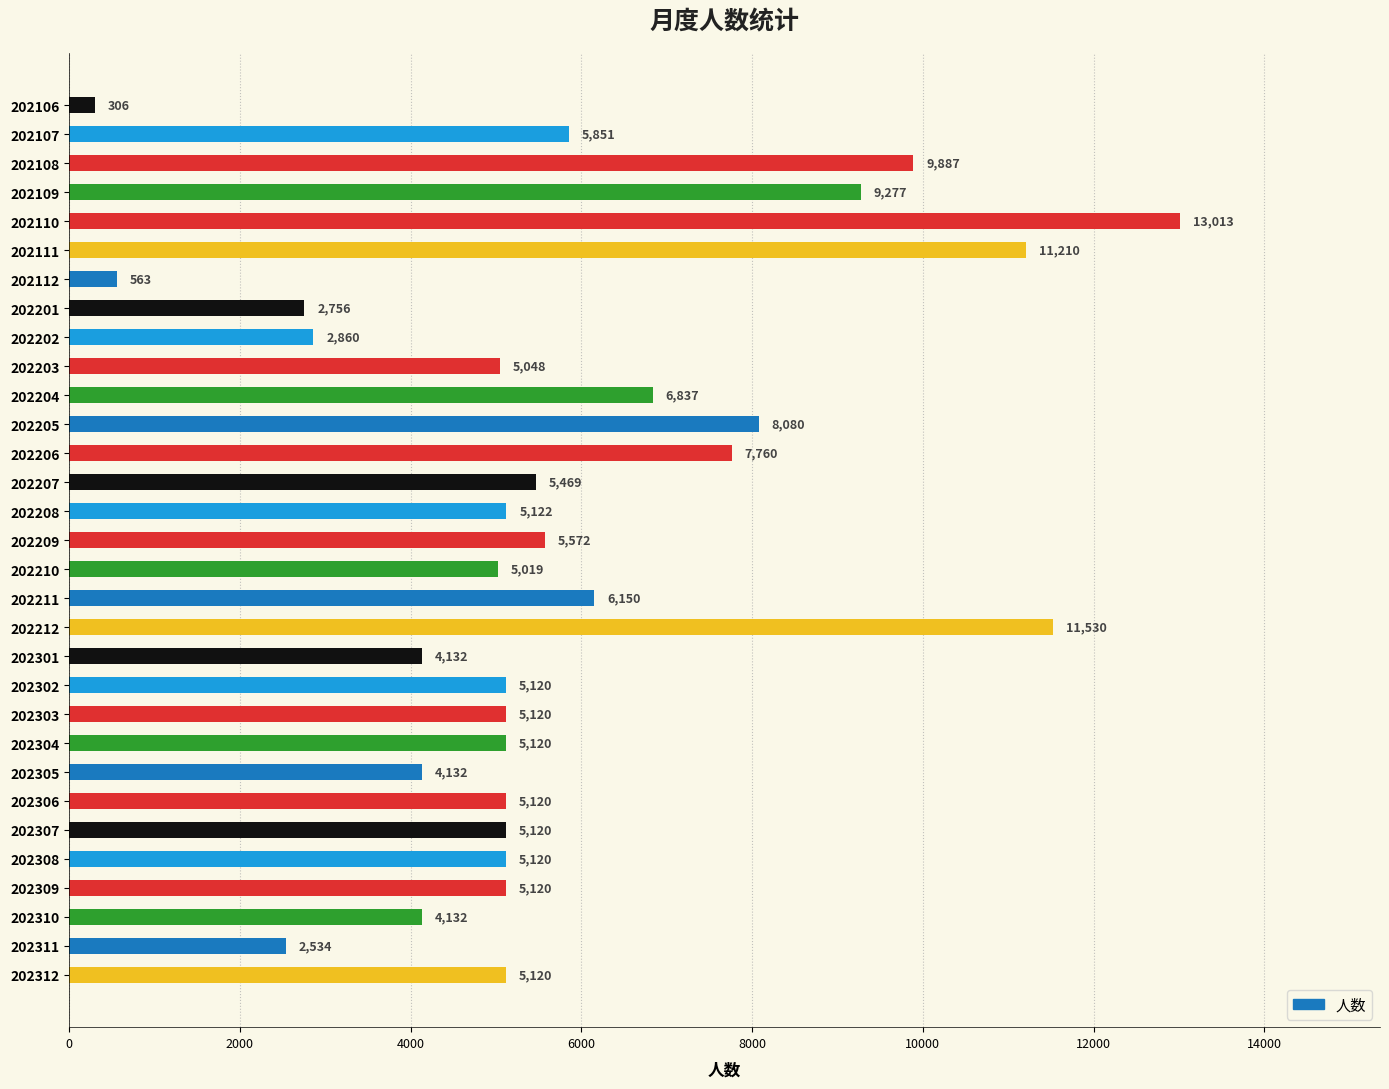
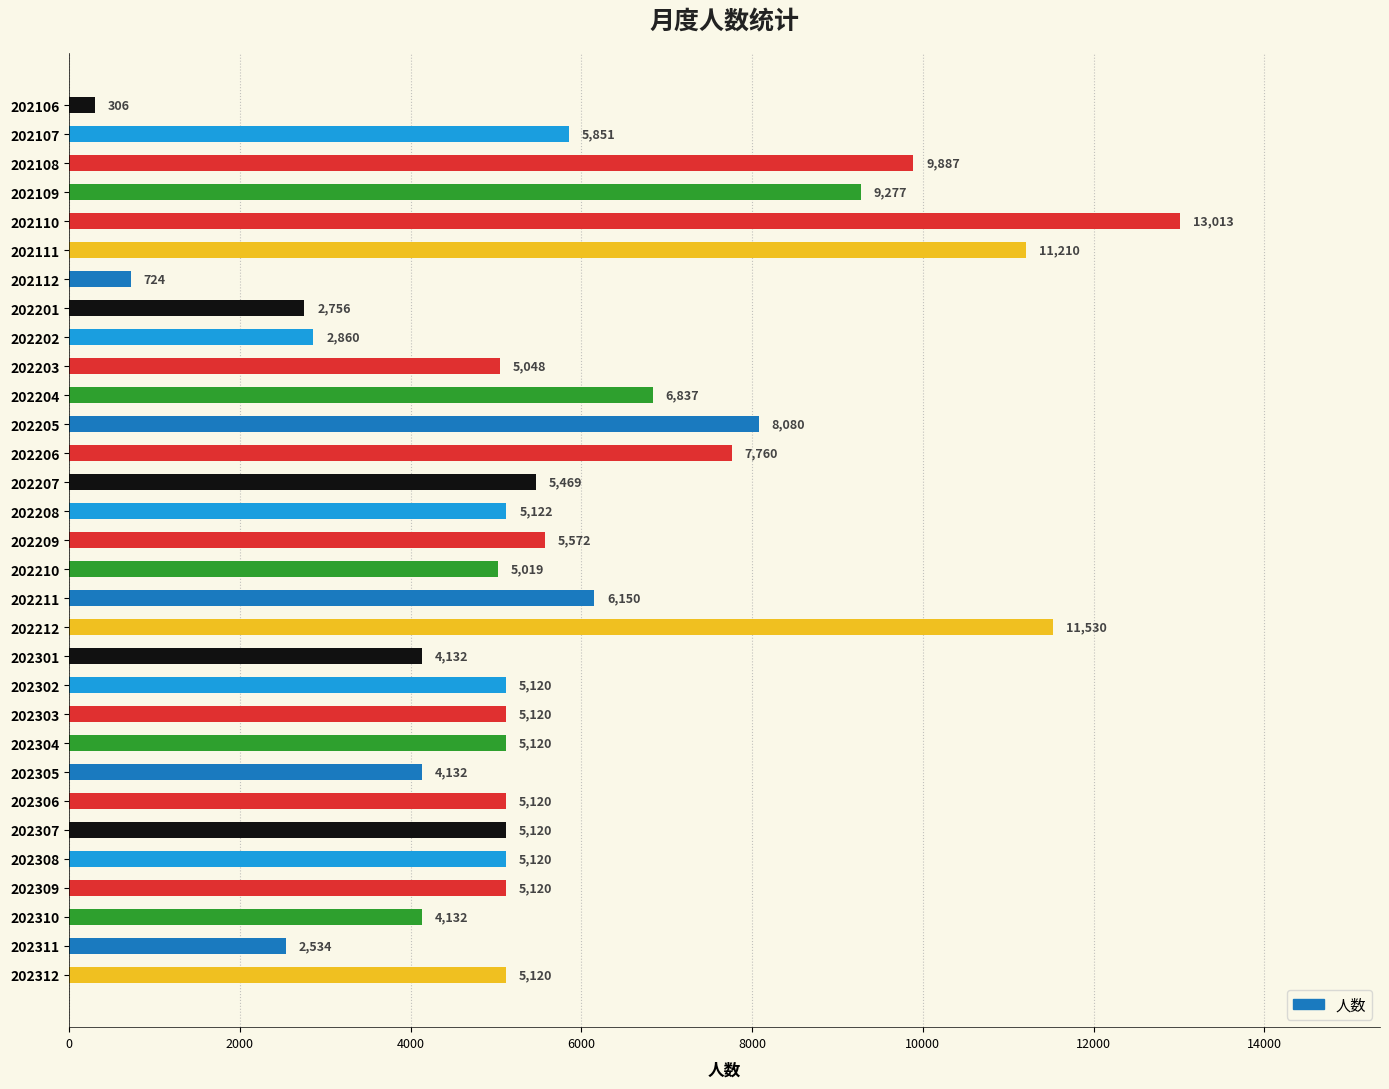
202112: 563 -> 724
